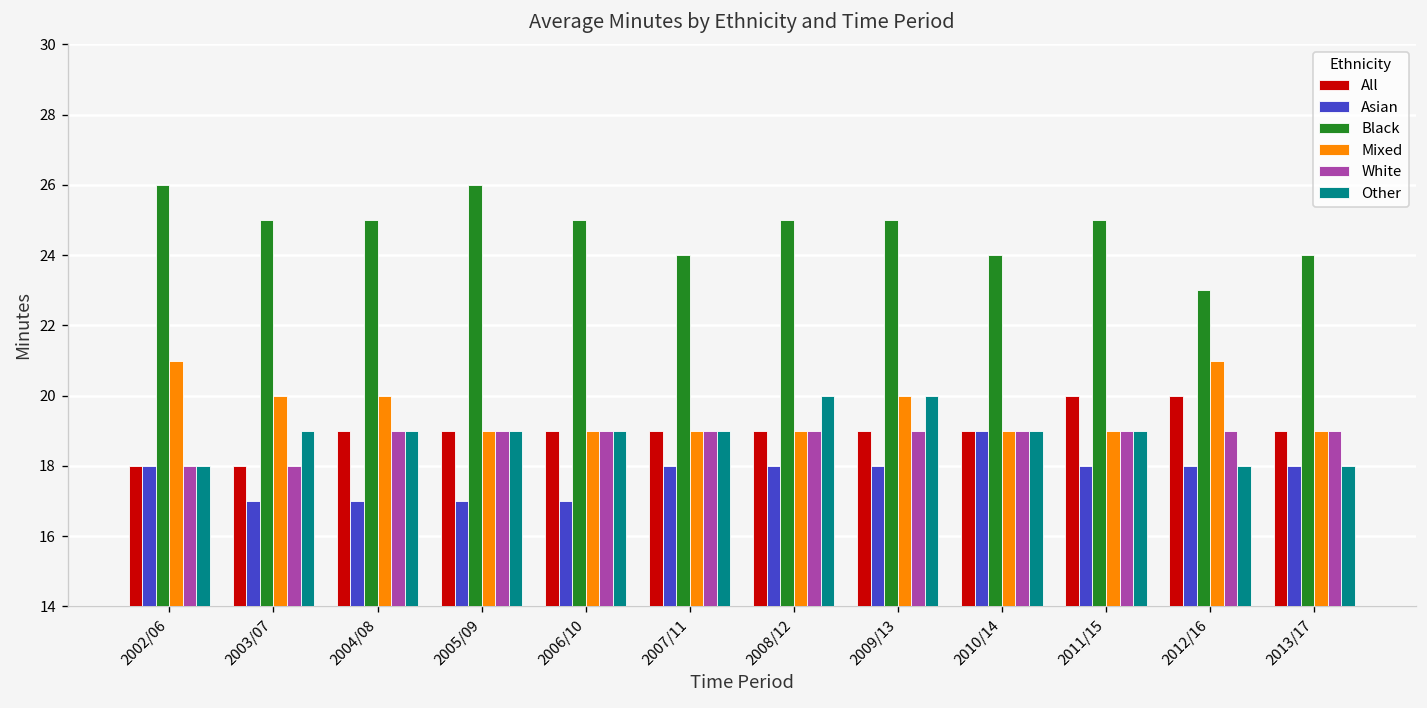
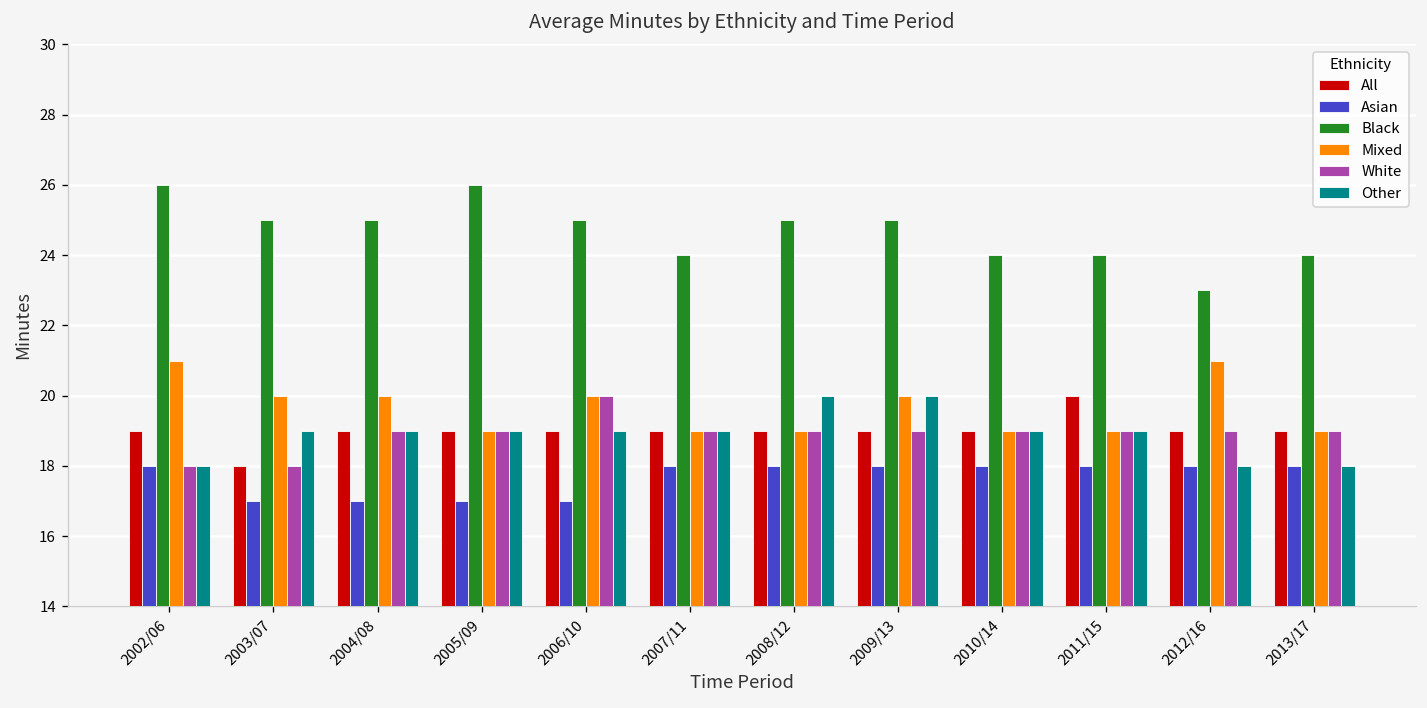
All, 2002/06: 18 -> 19
Mixed, 2006/10: 19 -> 20
White, 2006/10: 19 -> 20
Asian, 2010/14: 19 -> 18
Black, 2011/15: 25 -> 24
All, 2012/16: 20 -> 19
